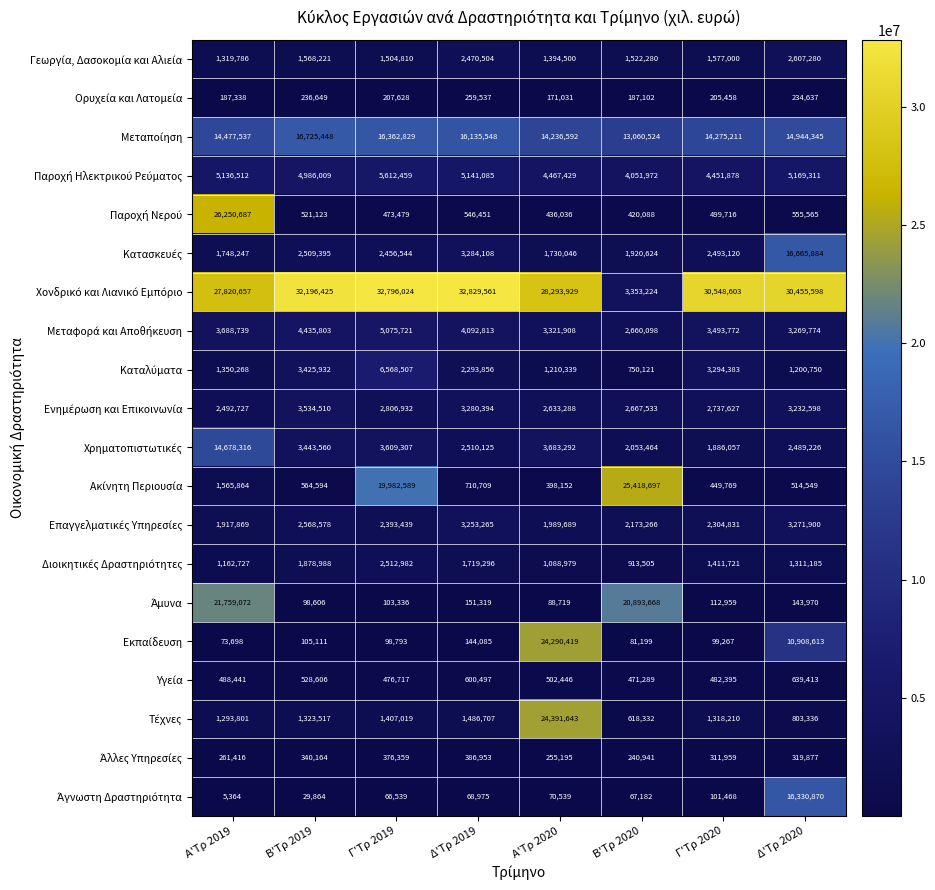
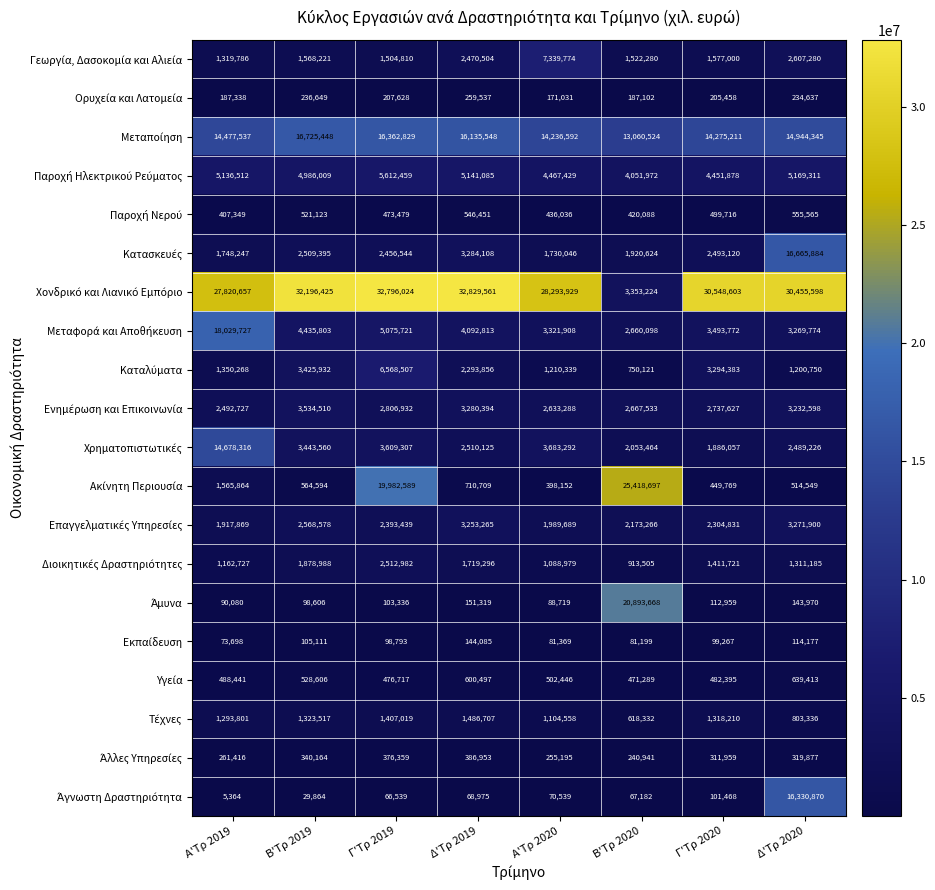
Γεωργία, Δασοκομία και Αλιεία, Α'Τρ 2020: 1,394,500 -> 7,339,774
Παροχή Νερού, Α'Τρ 2019: 26,250,687 -> 407,349
Μεταφορά και Αποθήκευση, Α'Τρ 2019: 3,688,739 -> 18,029,727
Άμυνα, Α'Τρ 2019: 21,759,072 -> 90,080
Εκπαίδευση, Α'Τρ 2020: 24,290,419 -> 81,369
Εκπαίδευση, Δ'Τρ 2020: 10,908,613 -> 114,177
Τέχνες, Α'Τρ 2020: 24,391,643 -> 1,104,558
